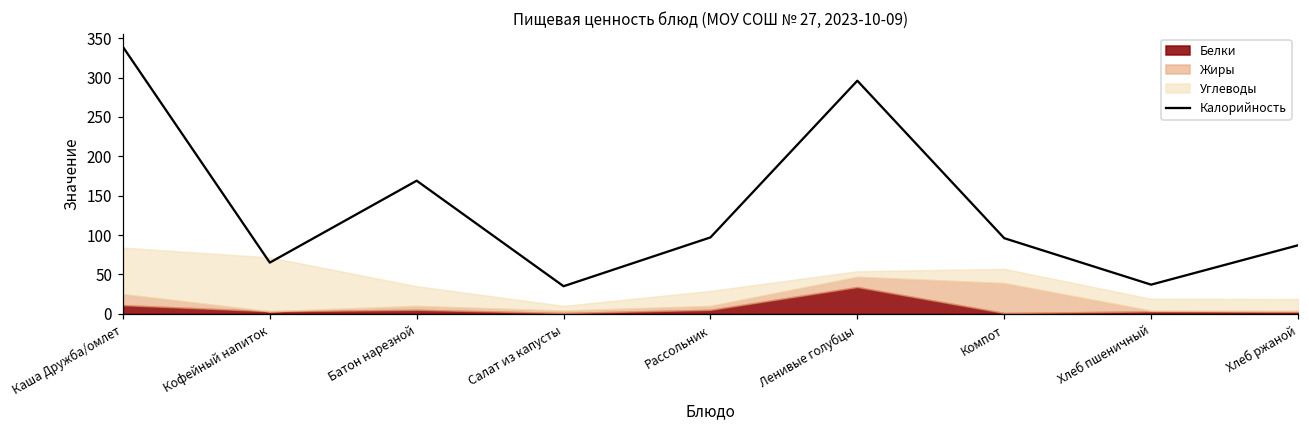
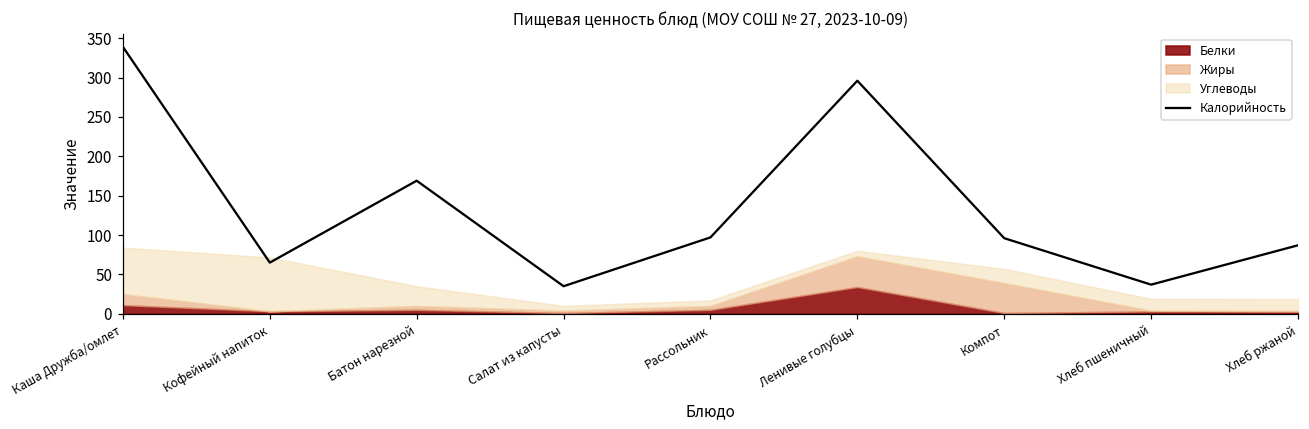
Углеводы, Рассольник: 20 -> 10
Жиры, Ленивые голубцы: 10 -> 40
